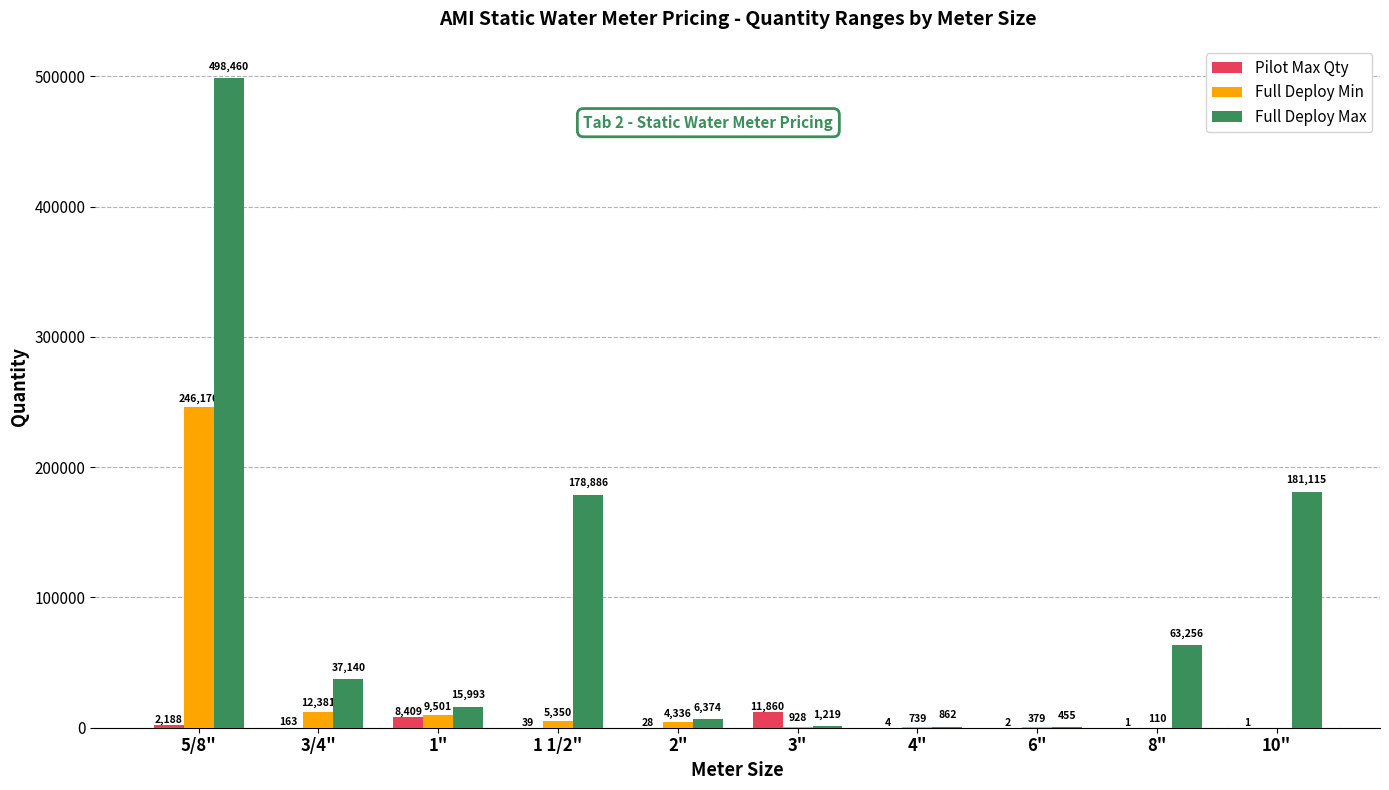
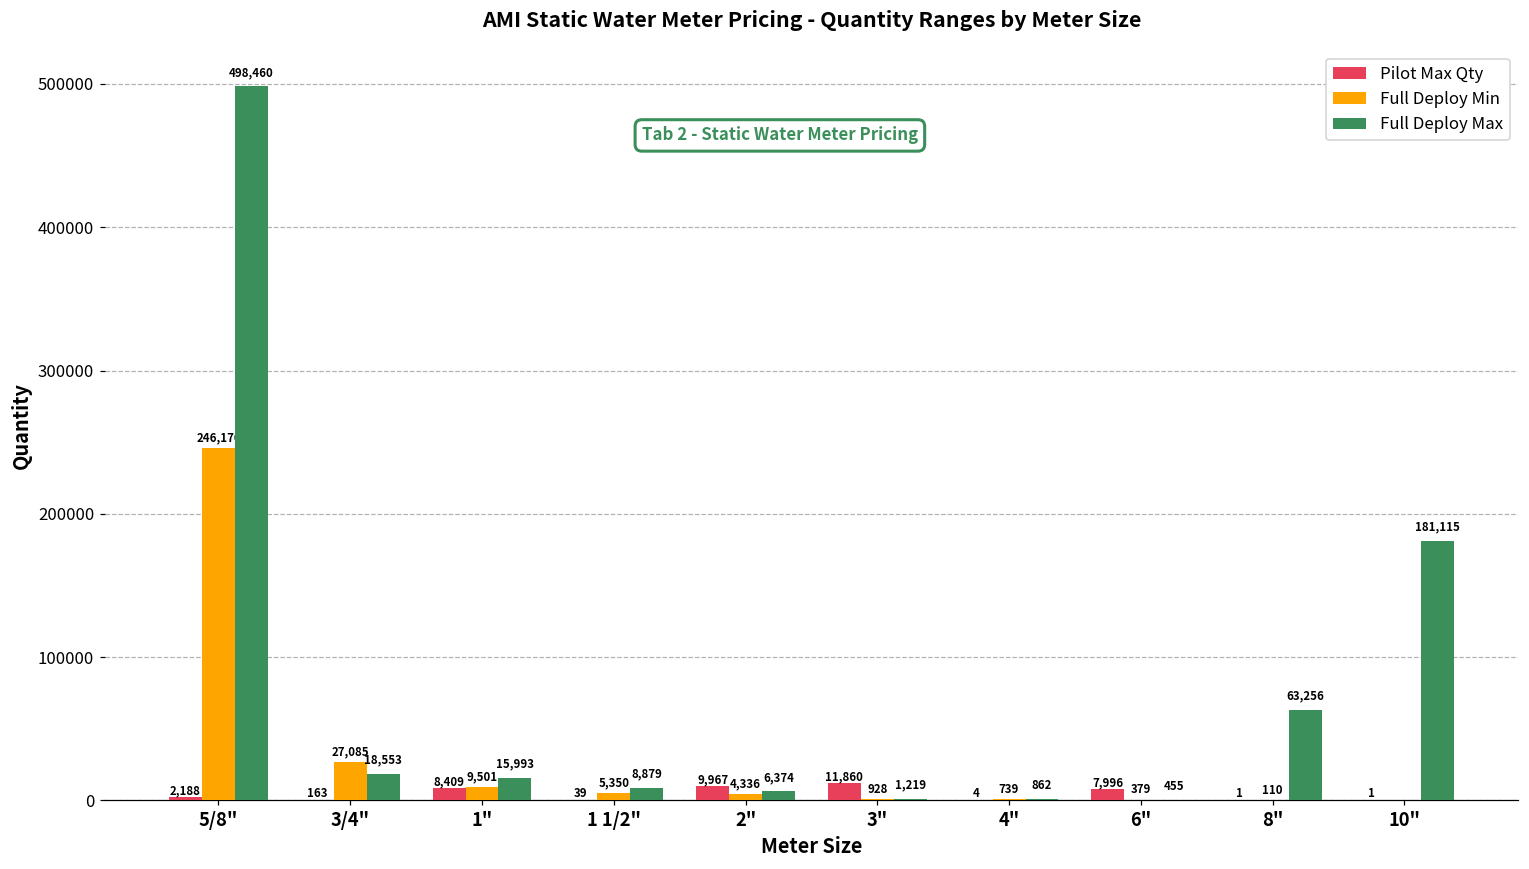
Full Deploy Min, 3/4": 12,381 -> 27,085
Full Deploy Max, 3/4": 37,140 -> 18,553
Full Deploy Max, 1 1/2": 178,886 -> 8,879
Pilot Max Qty, 2": 28 -> 9,967
Pilot Max Qty, 6": 2 -> 7,996
